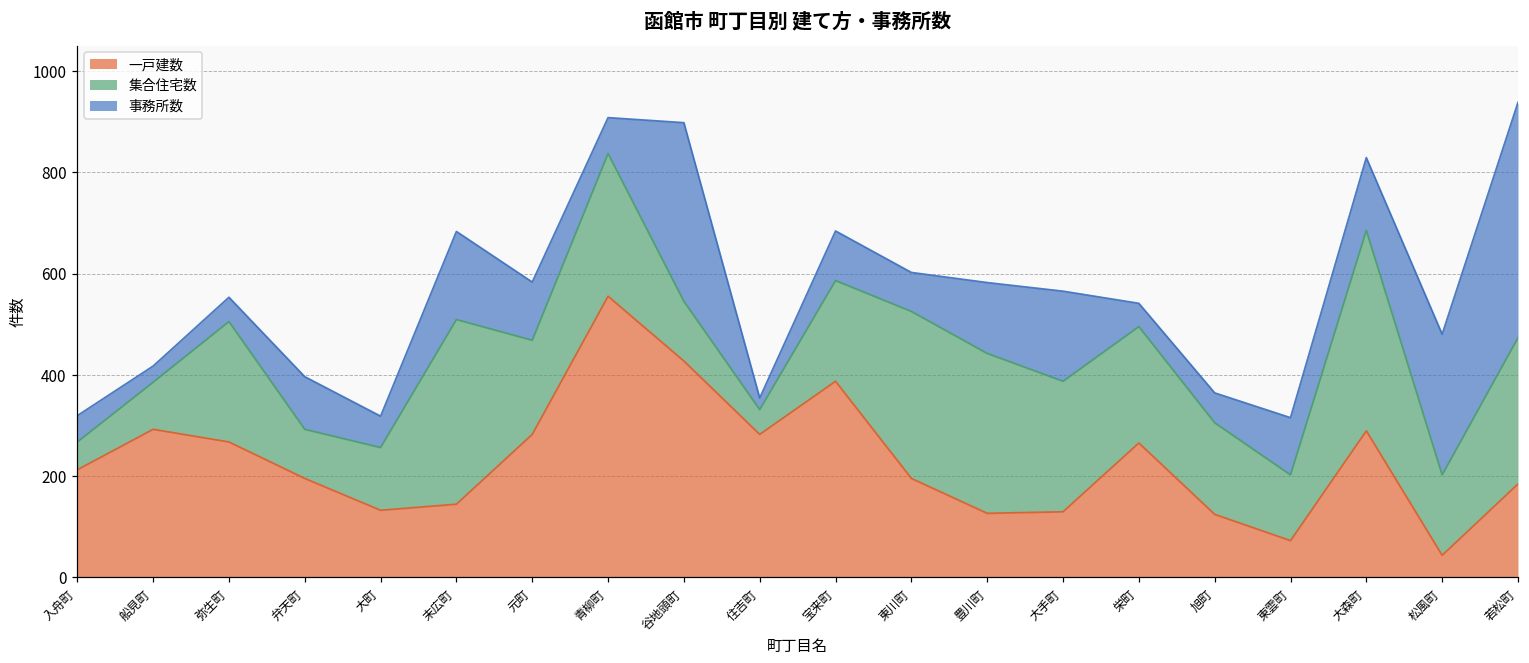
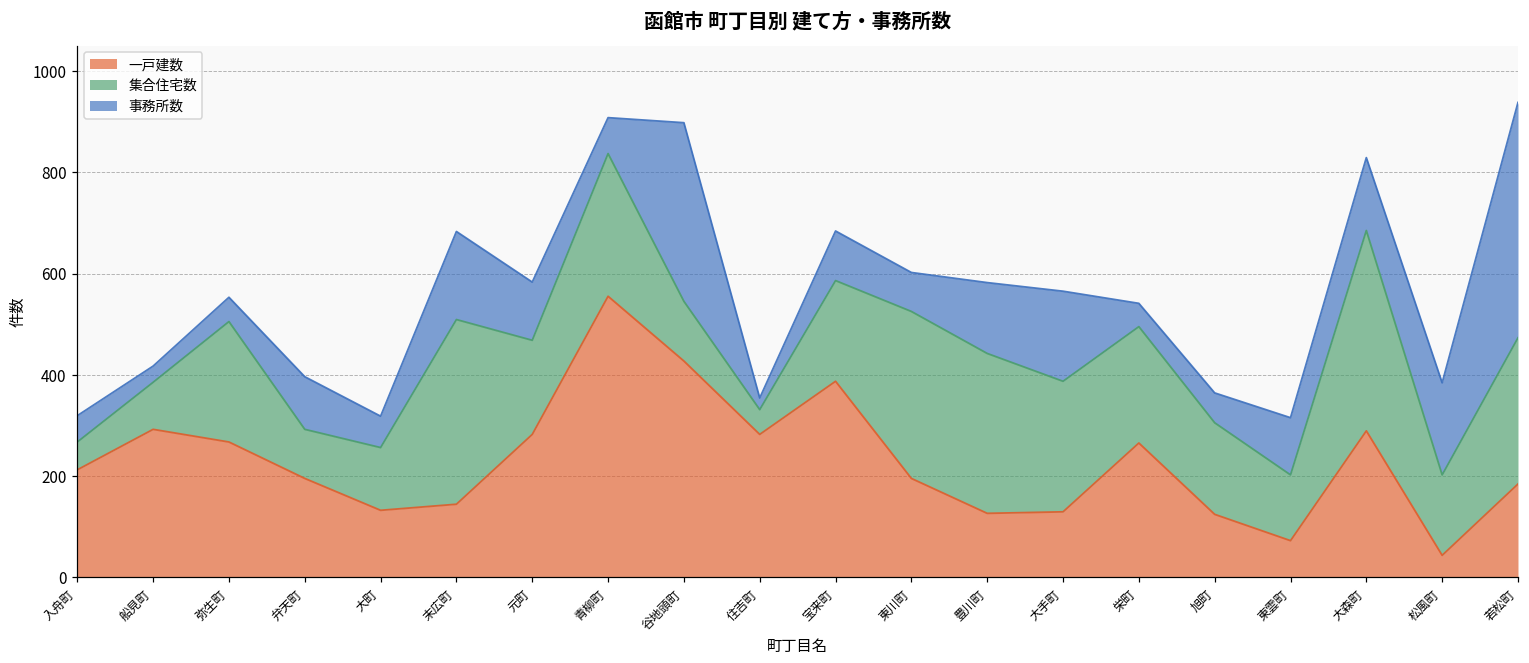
事務所数, 松風町: 280 -> 180
